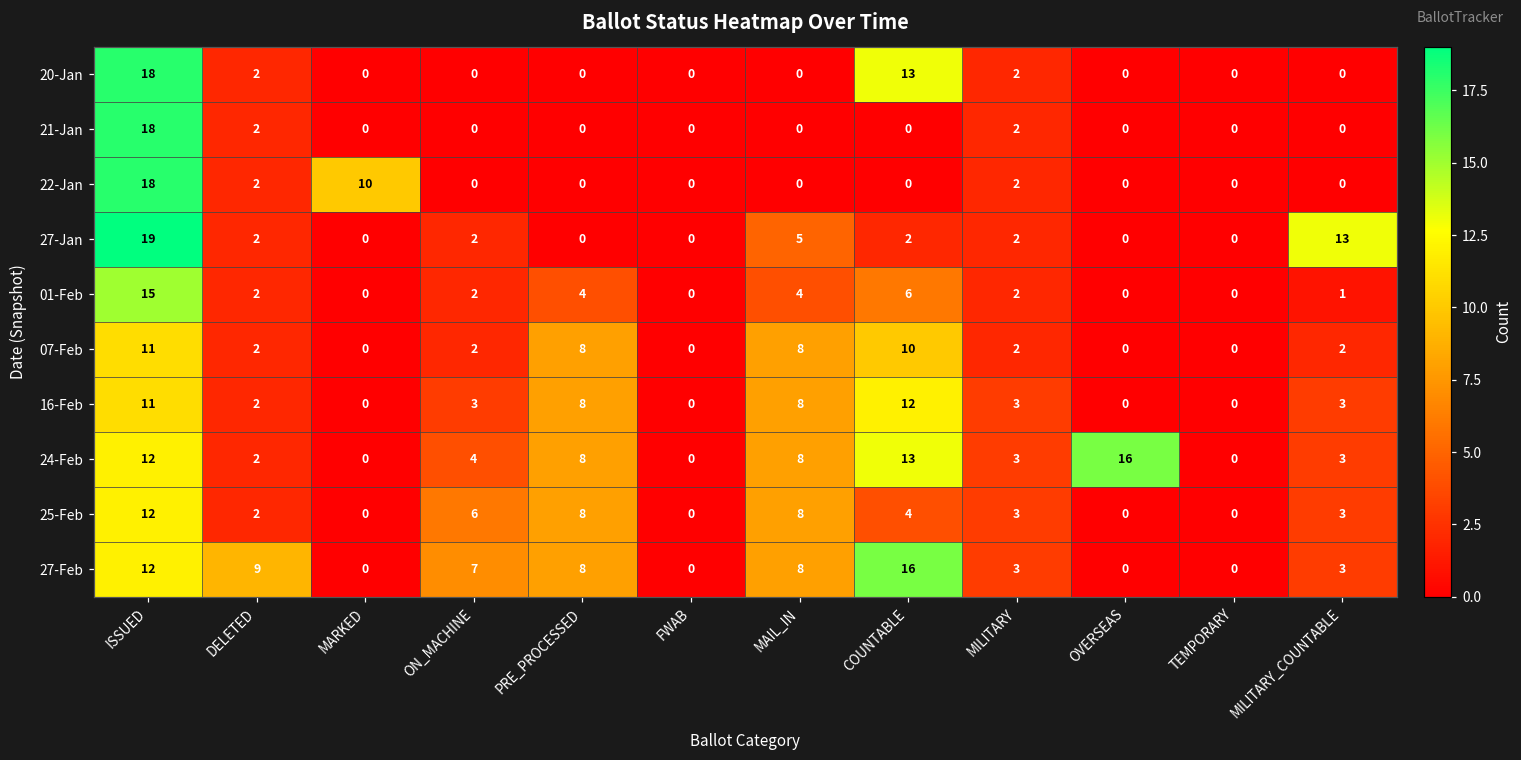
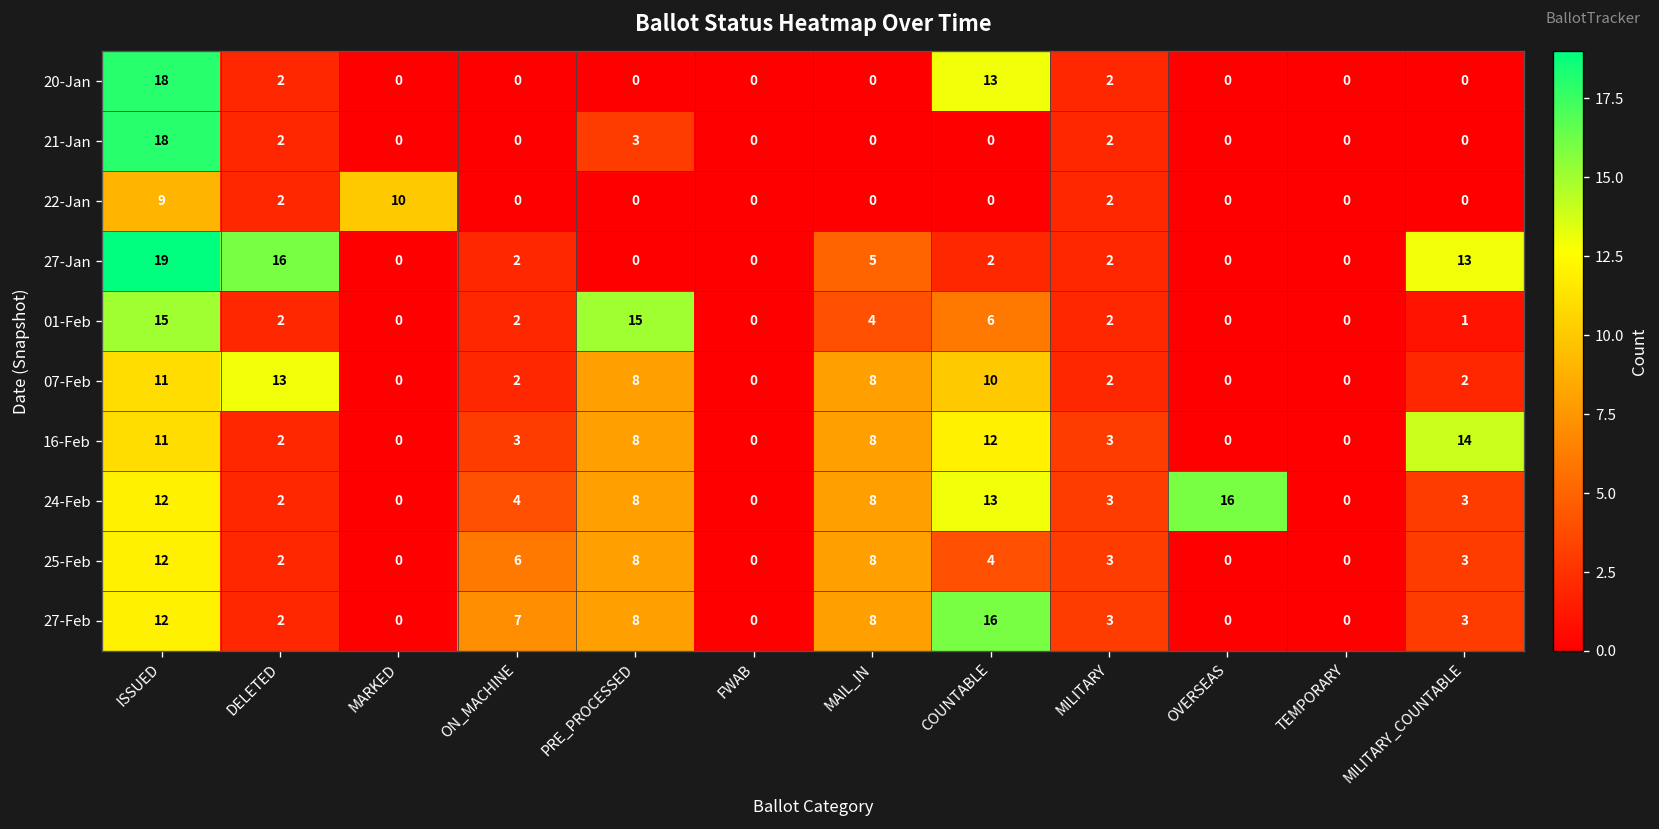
21-Jan, PRE_PROCESSED: 0 -> 3
22-Jan, ISSUED: 18 -> 9
27-Jan, DELETED: 2 -> 16
01-Feb, PRE_PROCESSED: 4 -> 15
07-Feb, DELETED: 2 -> 13
16-Feb, MILITARY_COUNTABLE: 3 -> 14
27-Feb, DELETED: 9 -> 2
